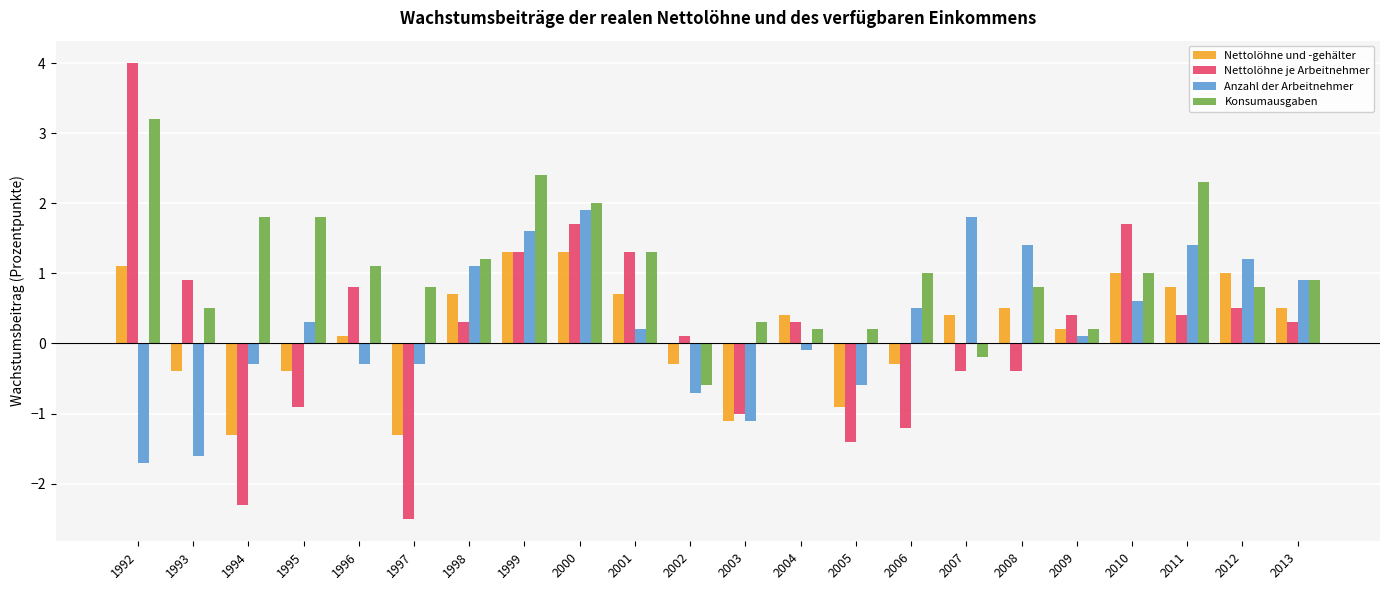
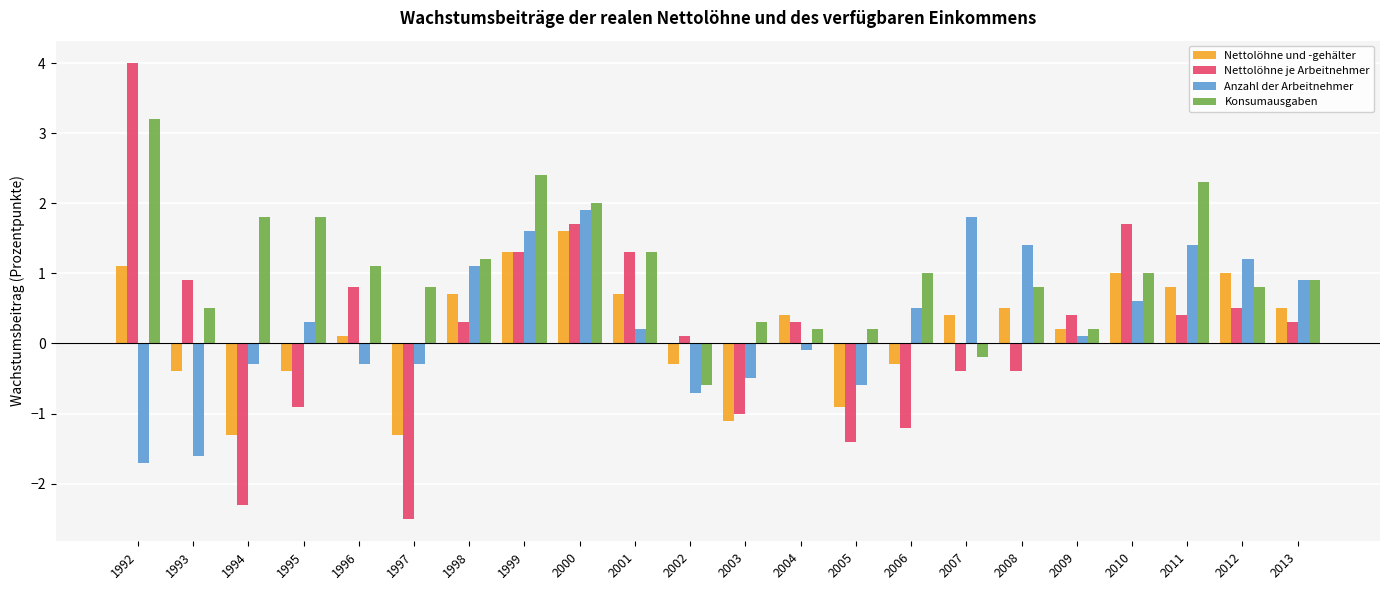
Nettolöhne und -gehälter, 2000: 1.3 -> 1.6
Anzahl der Arbeitnehmer, 2003: -1.1 -> -0.5
